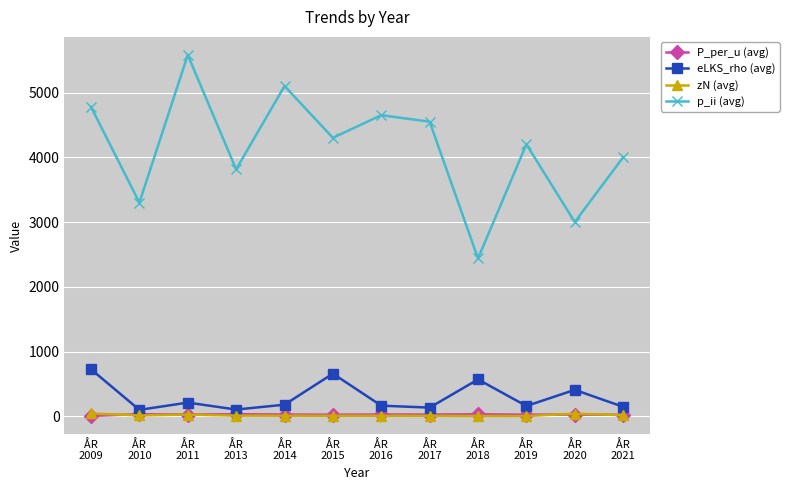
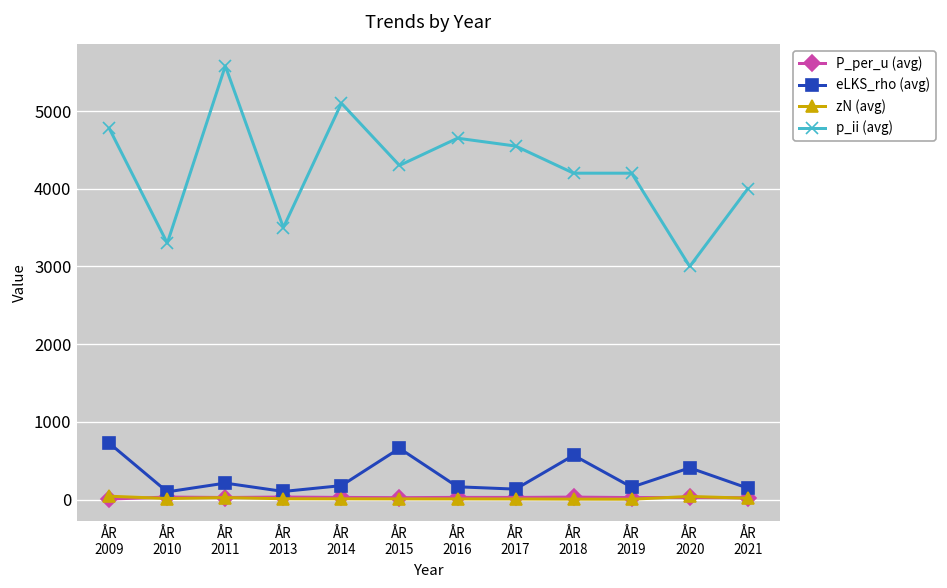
p_ii (avg), ÅR 2013: 3800 -> 3500
p_ii (avg), ÅR 2018: 2400 -> 4200
